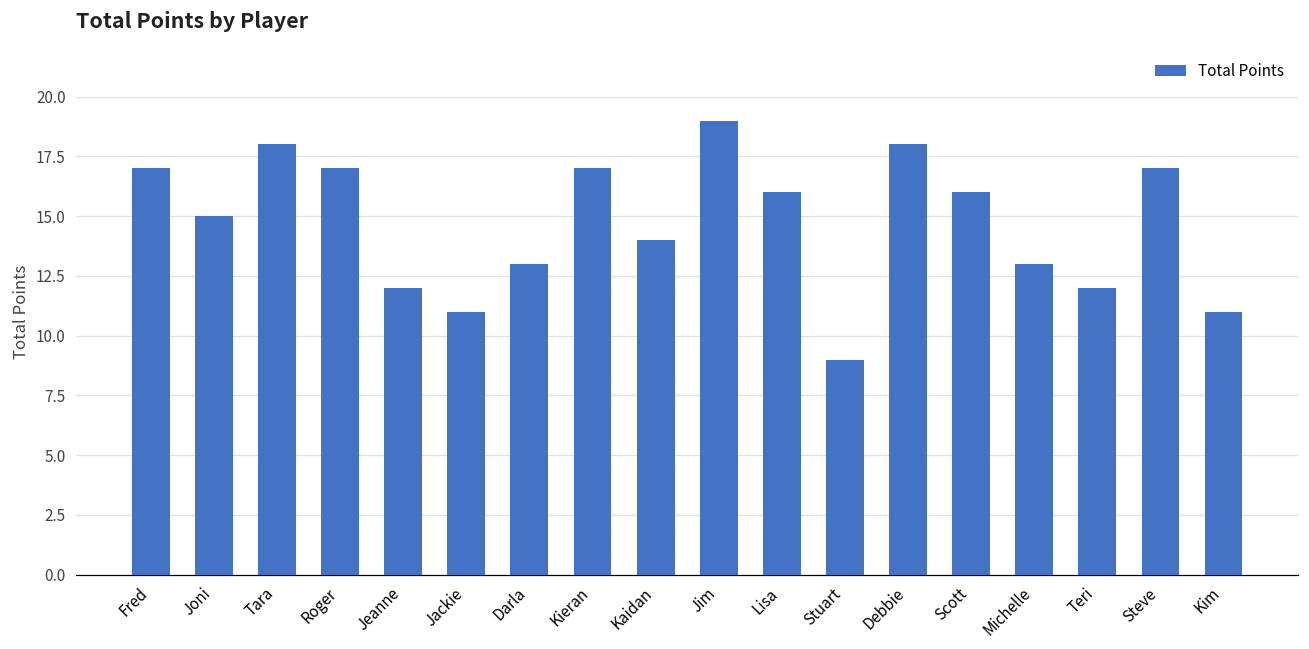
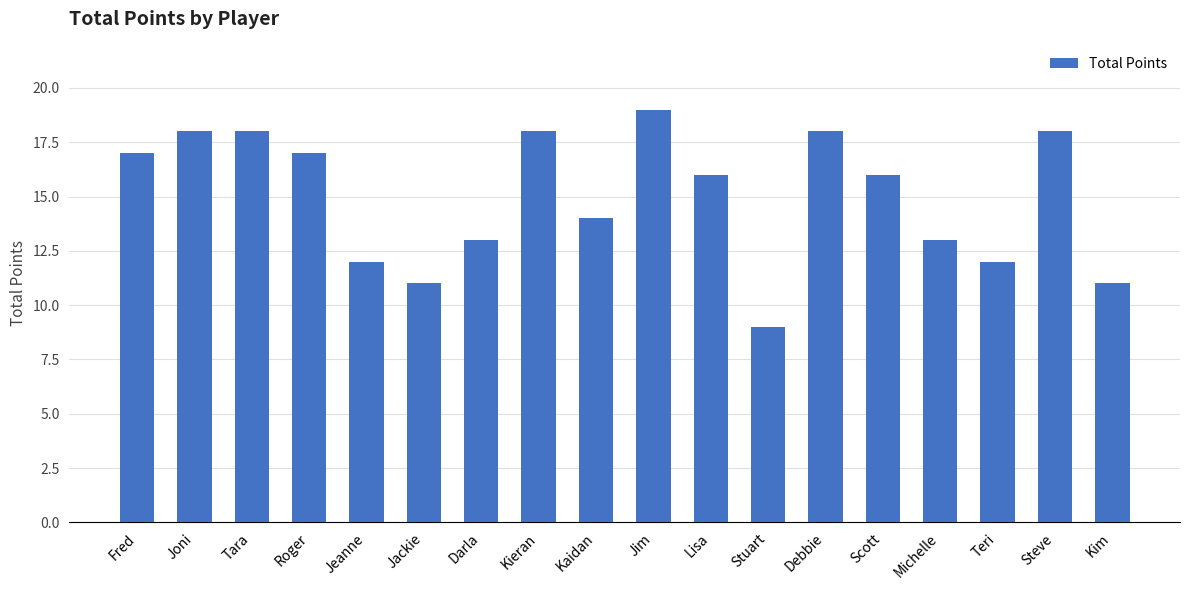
Joni: 15 -> 18
Kieran: 17 -> 18
Steve: 17 -> 18
